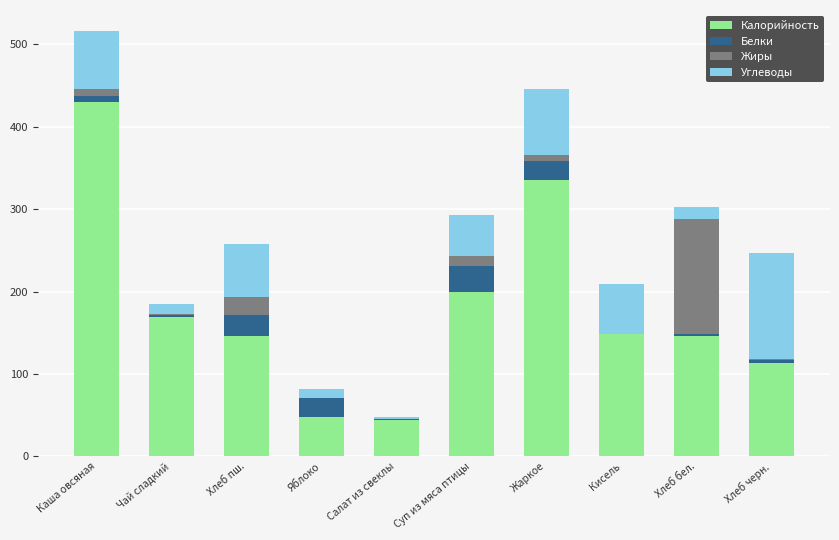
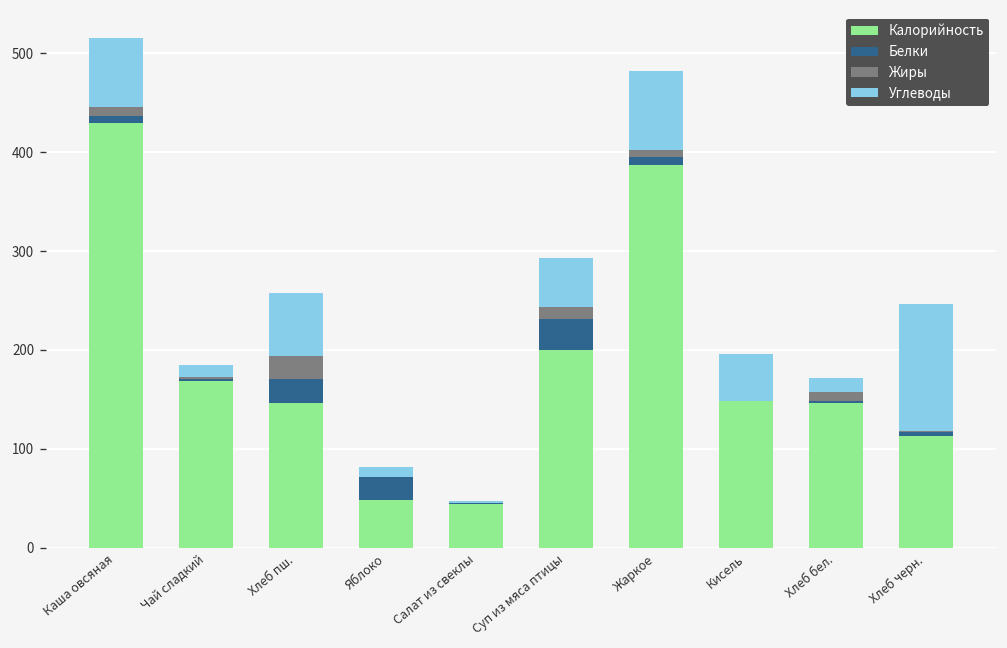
Калорийность, Жаркое: 340 -> 390
Белки, Жаркое: 20 -> 10
Углеводы, Кисель: 60 -> 50
Жиры, Хлеб бел.: 140 -> 10
